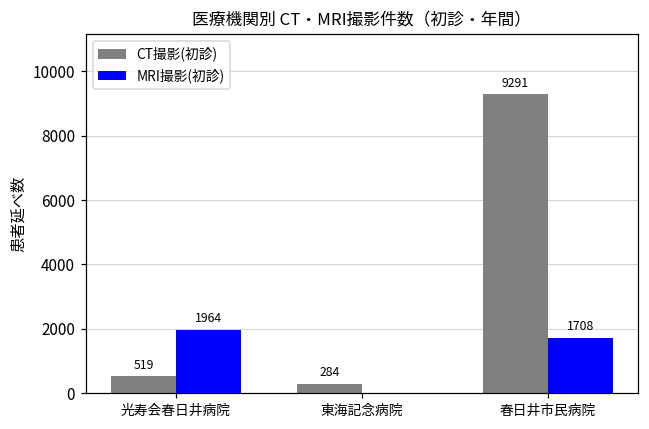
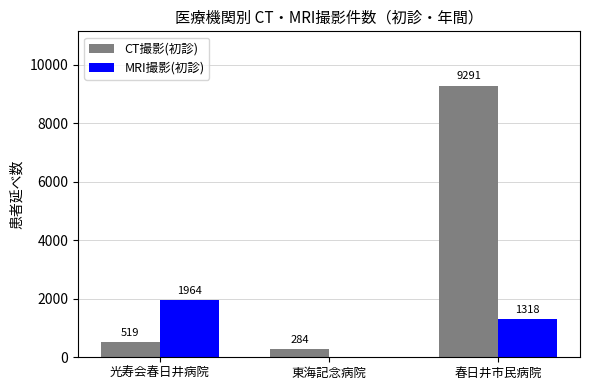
MRI撮影(初診), 春日井市民病院: 1708 -> 1318
